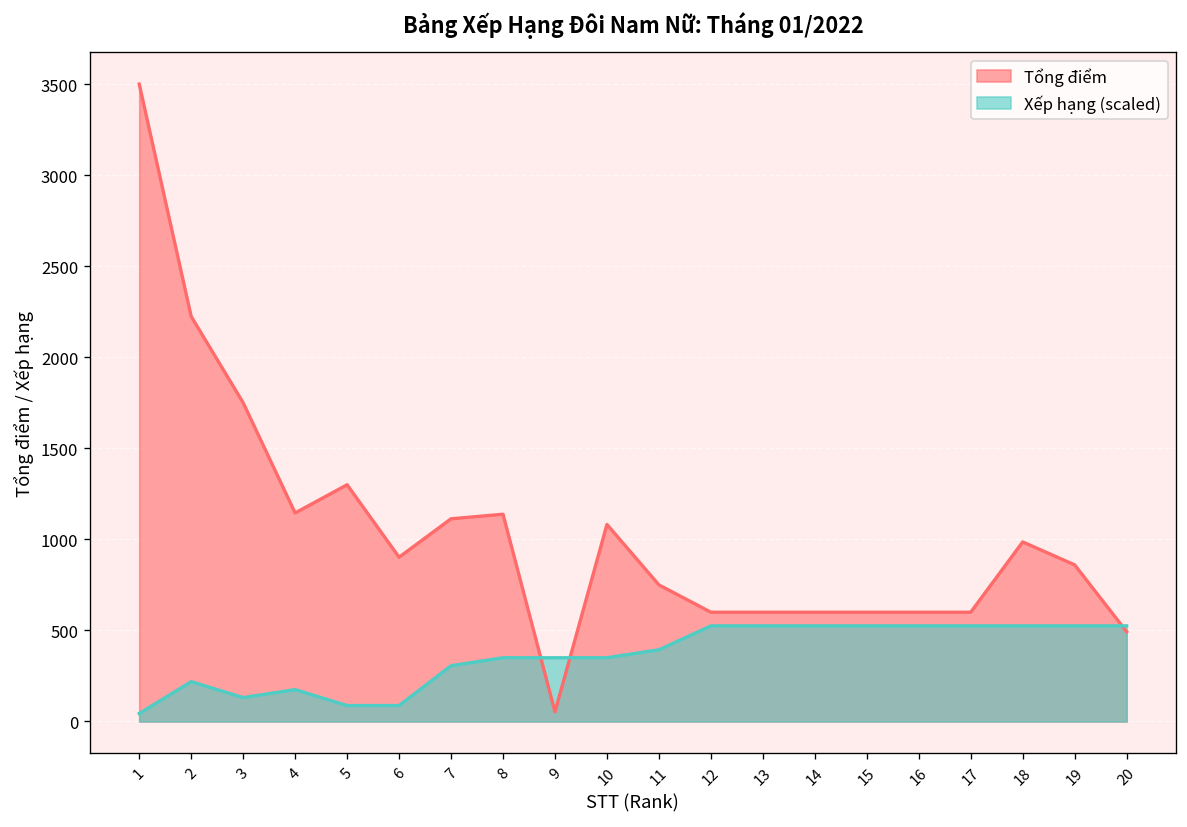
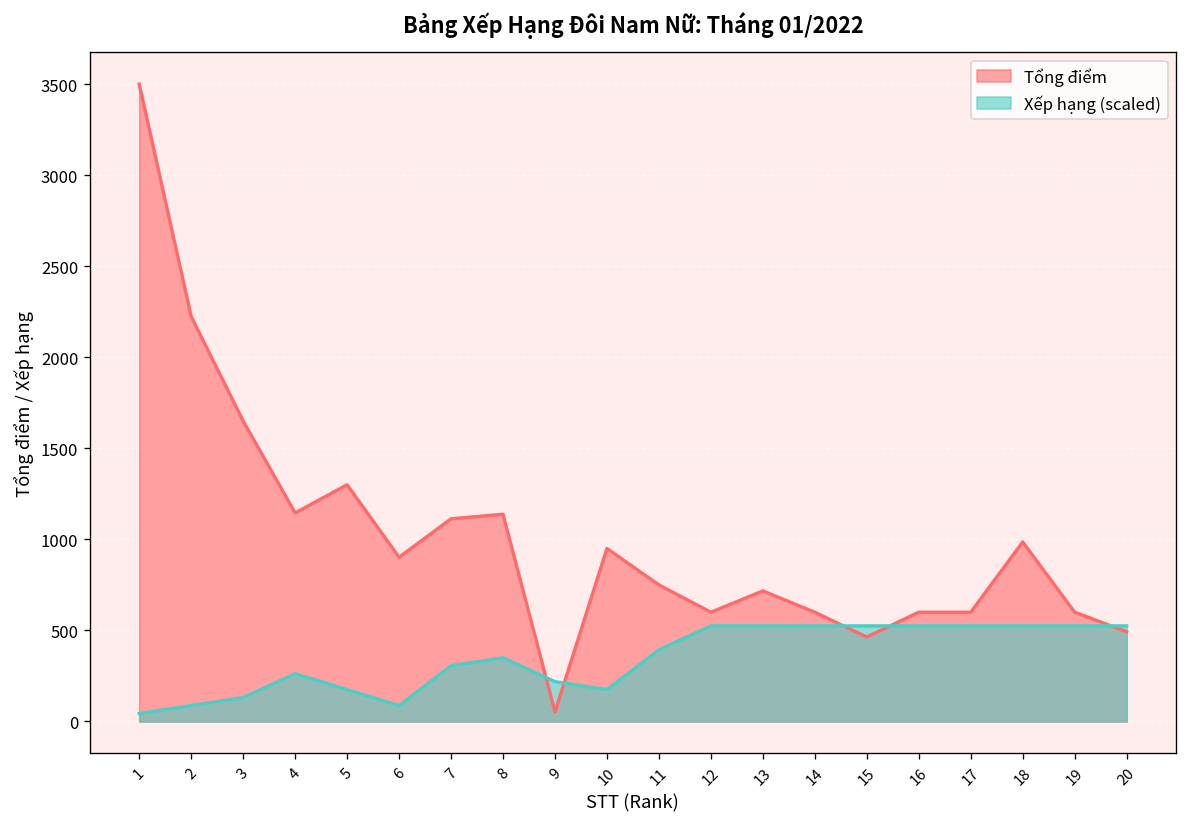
Xếp hạng (scaled), 2: 220 -> 90
Tổng điểm, 3: 1750 -> 1650
Xếp hạng (scaled), 4: 180 -> 260
Xếp hạng (scaled), 5: 90 -> 180
Xếp hạng (scaled), 9: 350 -> 220
Tổng điểm, 10: 1080 -> 950
Xếp hạng (scaled), 10: 350 -> 180
Tổng điểm, 13: 600 -> 720
Tổng điểm, 15: 600 -> 460
Tổng điểm, 19: 860 -> 600
